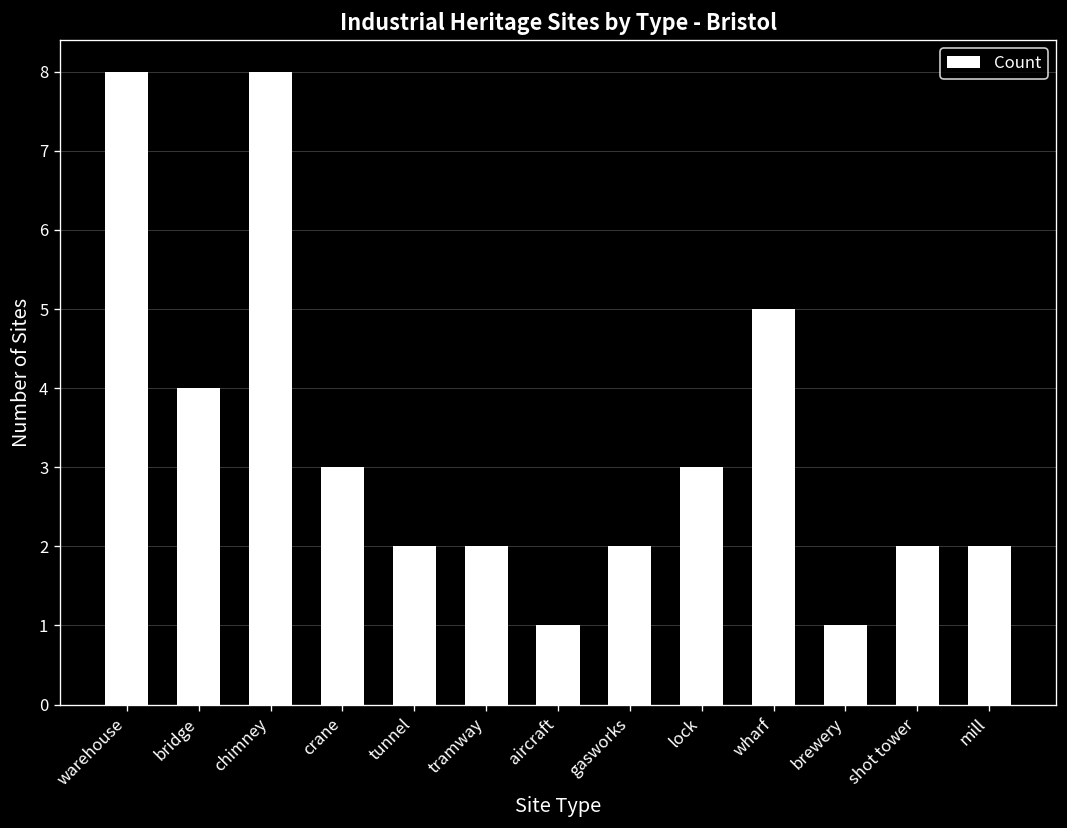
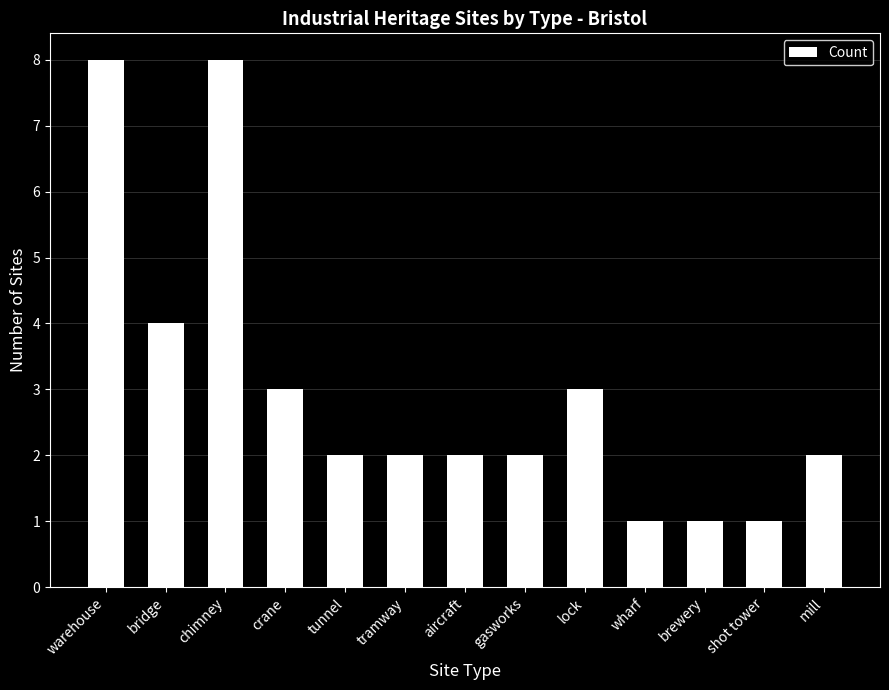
aircraft: 1 -> 2
wharf: 5 -> 1
shot tower: 2 -> 1
